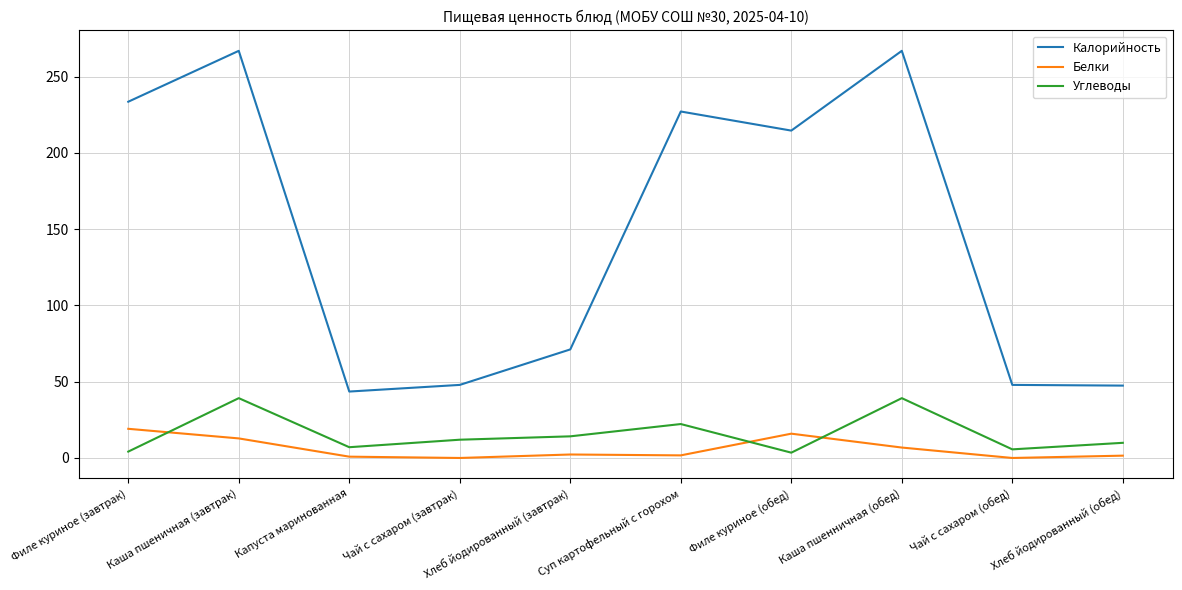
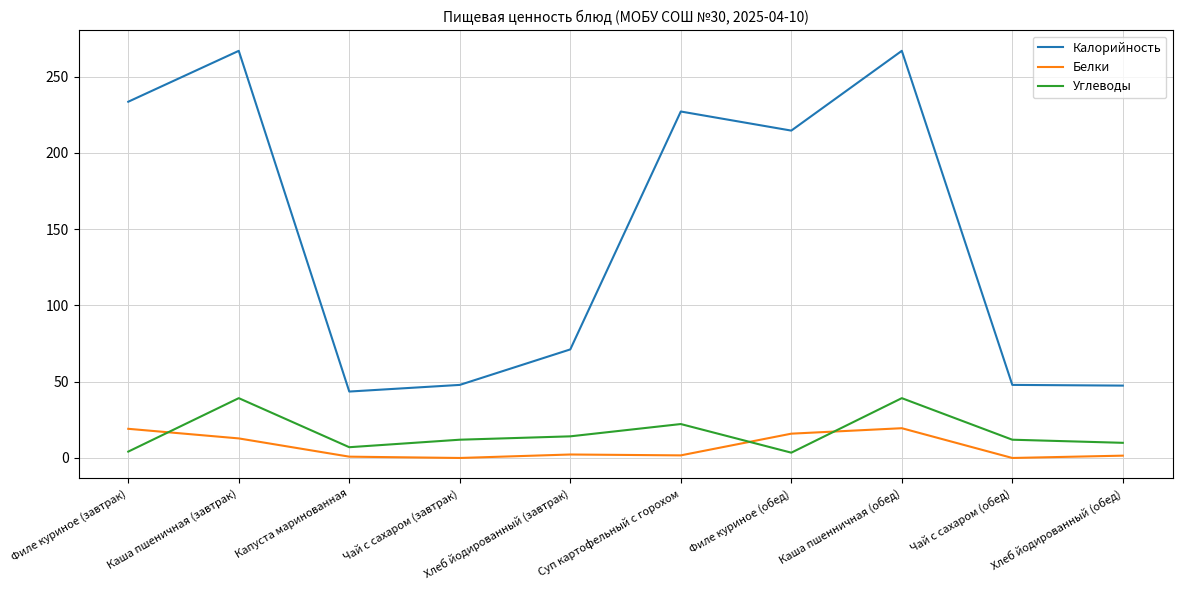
Белки, Каша пшенничная (обед): 7 -> 20
Углеводы, Чай с сахаром (обед): 6 -> 12
